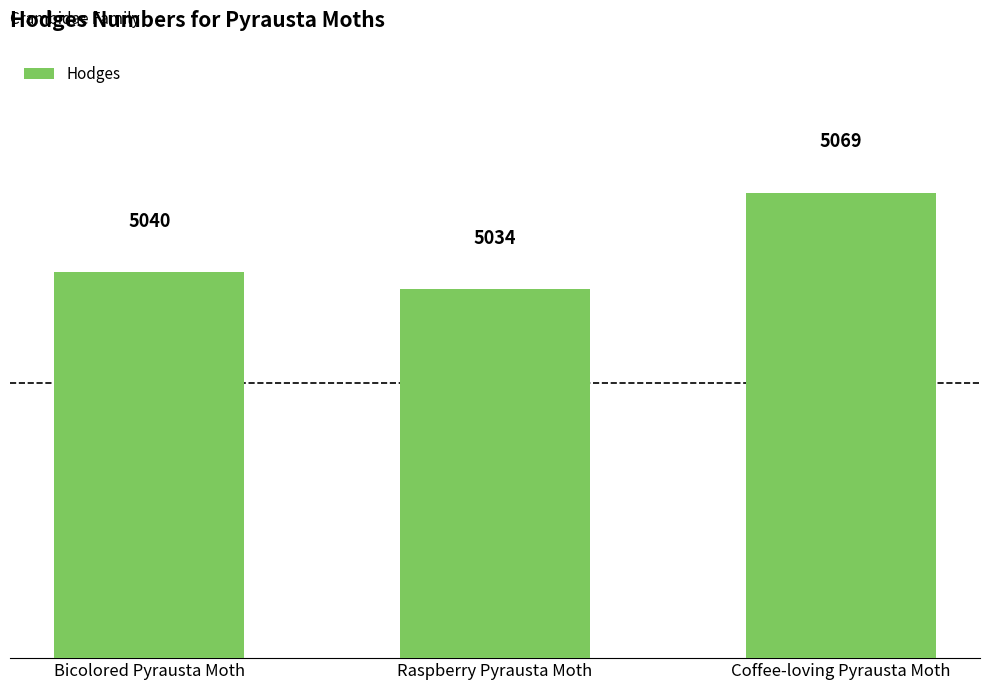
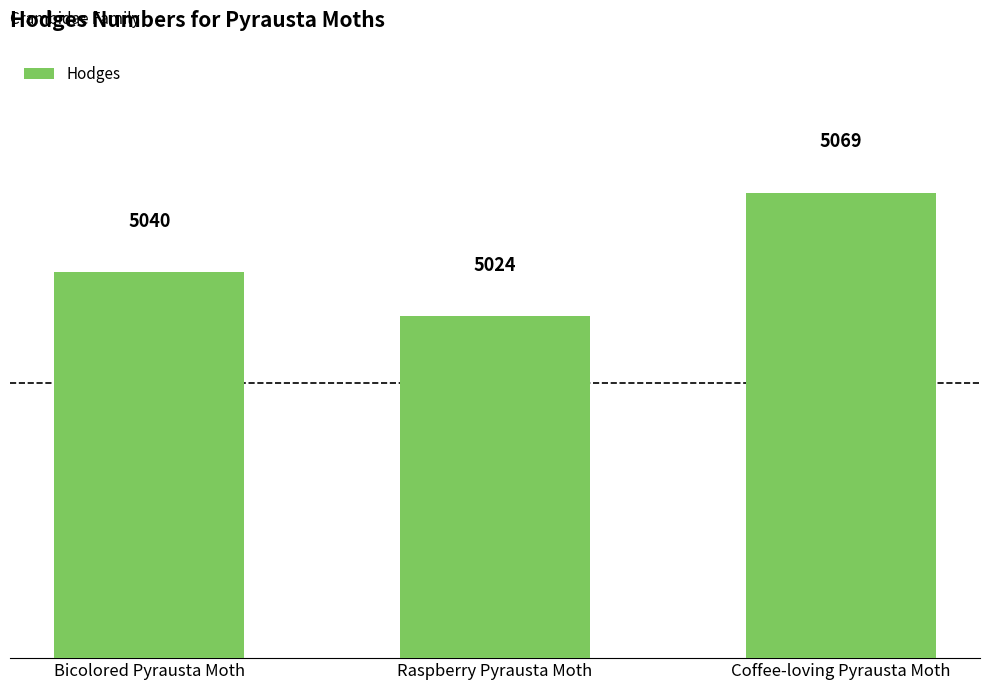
Raspberry Pyrausta Moth: 5034 -> 5024
